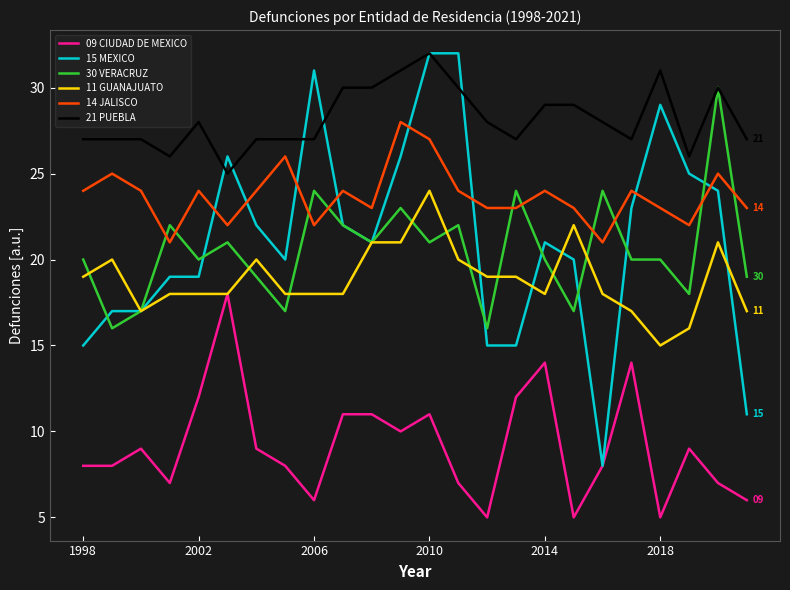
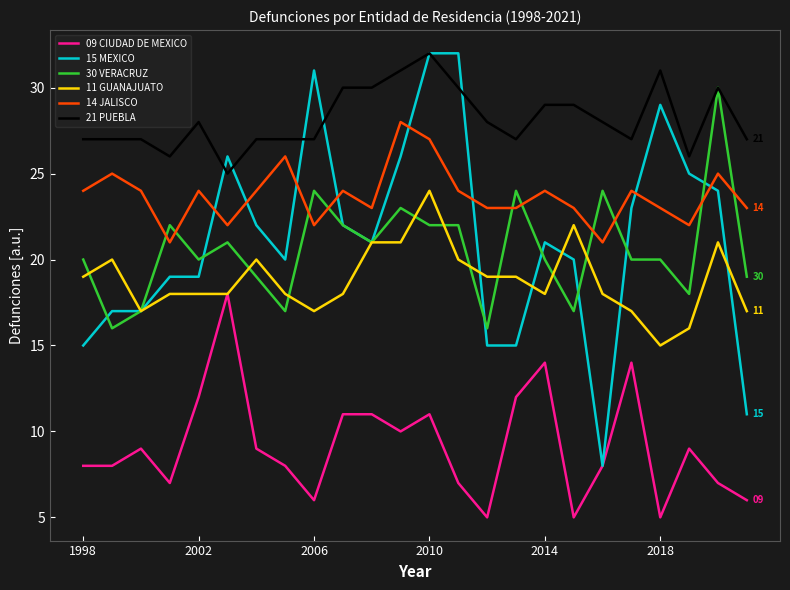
11 GUANAJUATO, 2006: 18.0 -> 17.0
30 VERACRUZ, 2010: 21.0 -> 22.0
